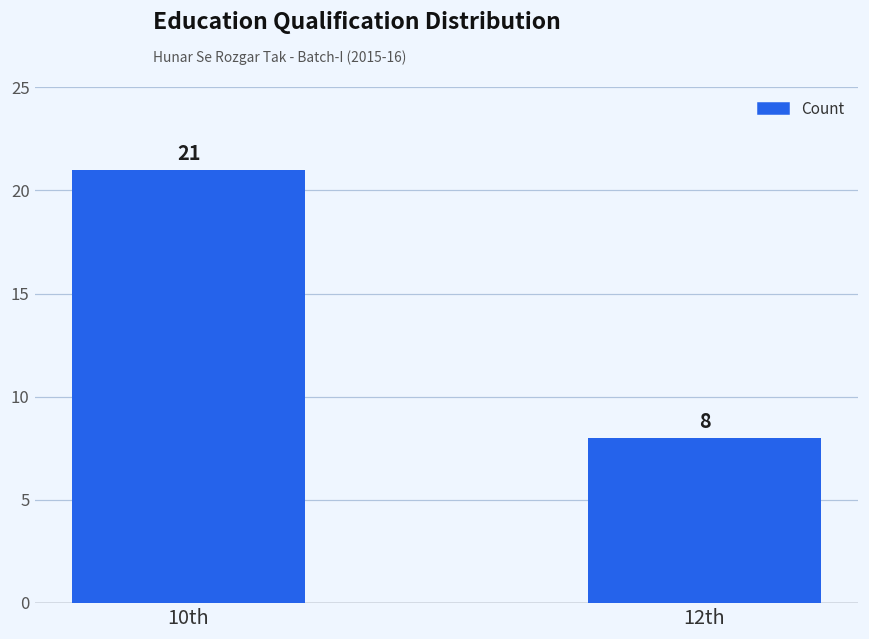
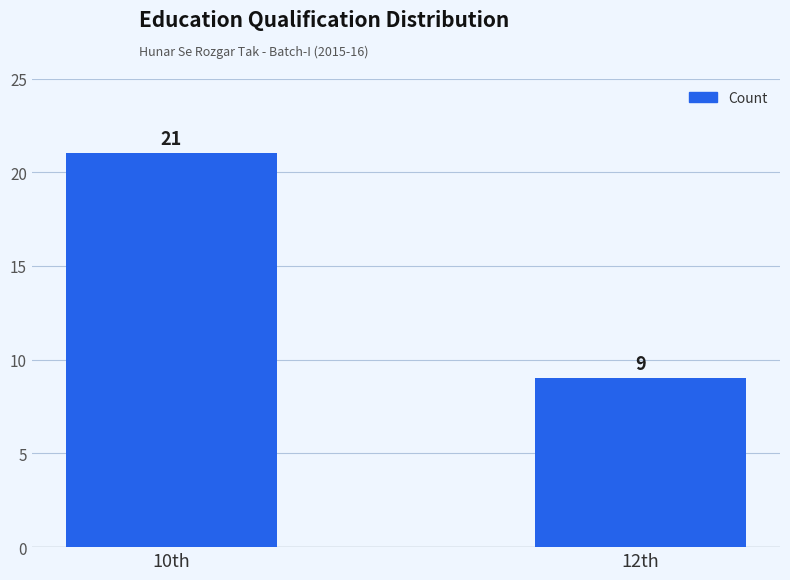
12th: 8 -> 9
